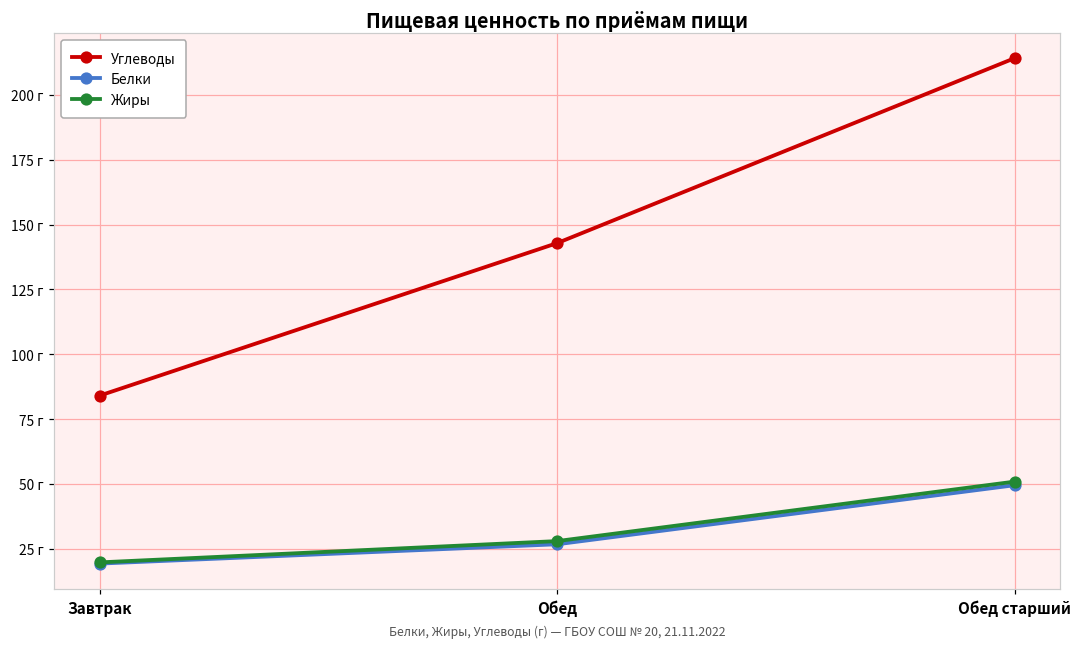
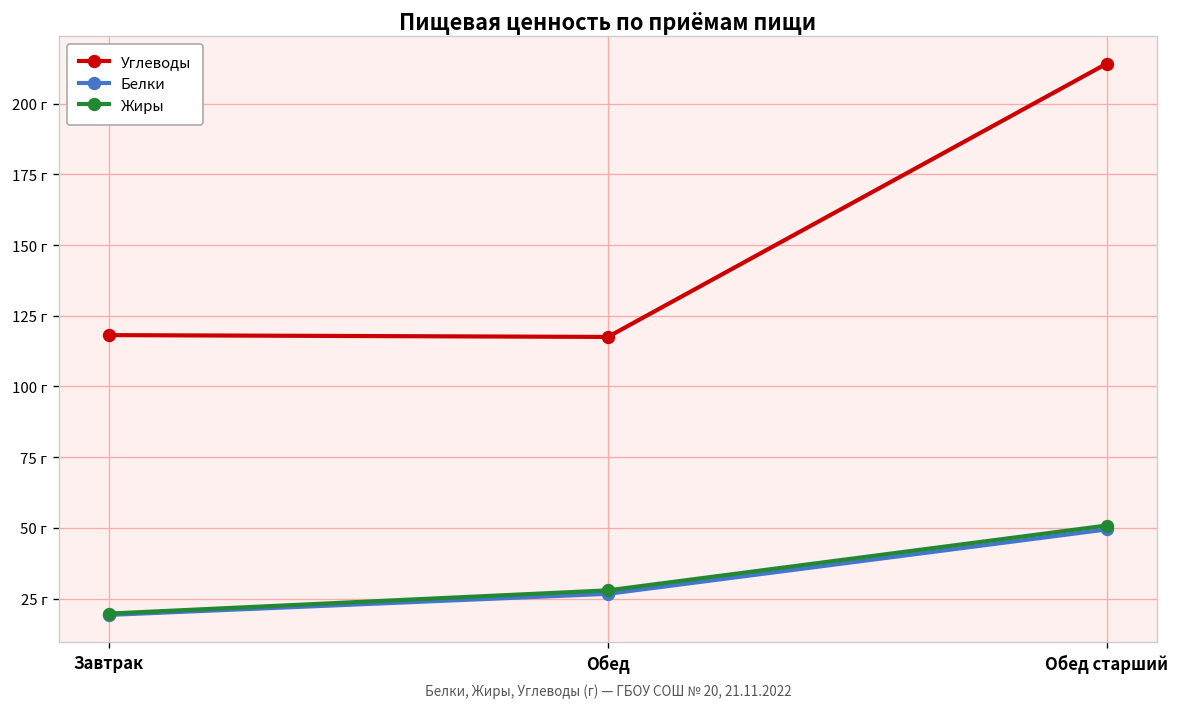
Углеводы, Завтрак: 84 г -> 118 г
Углеводы, Обед: 143 г -> 118 г
